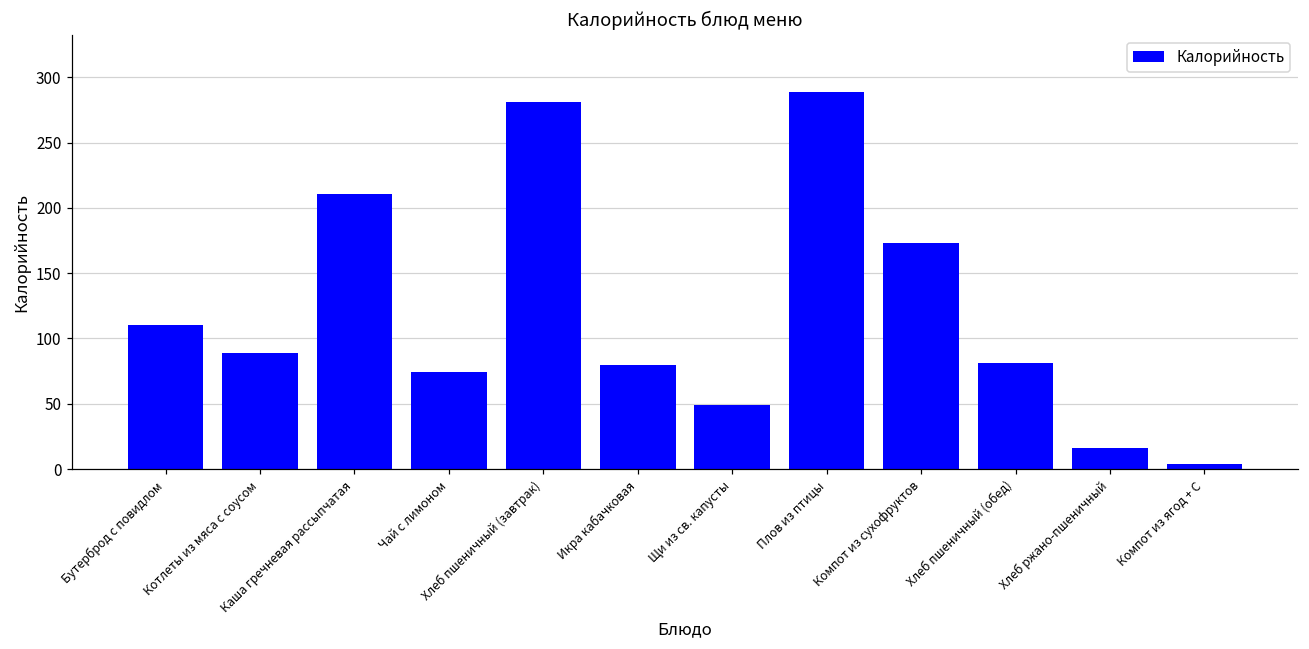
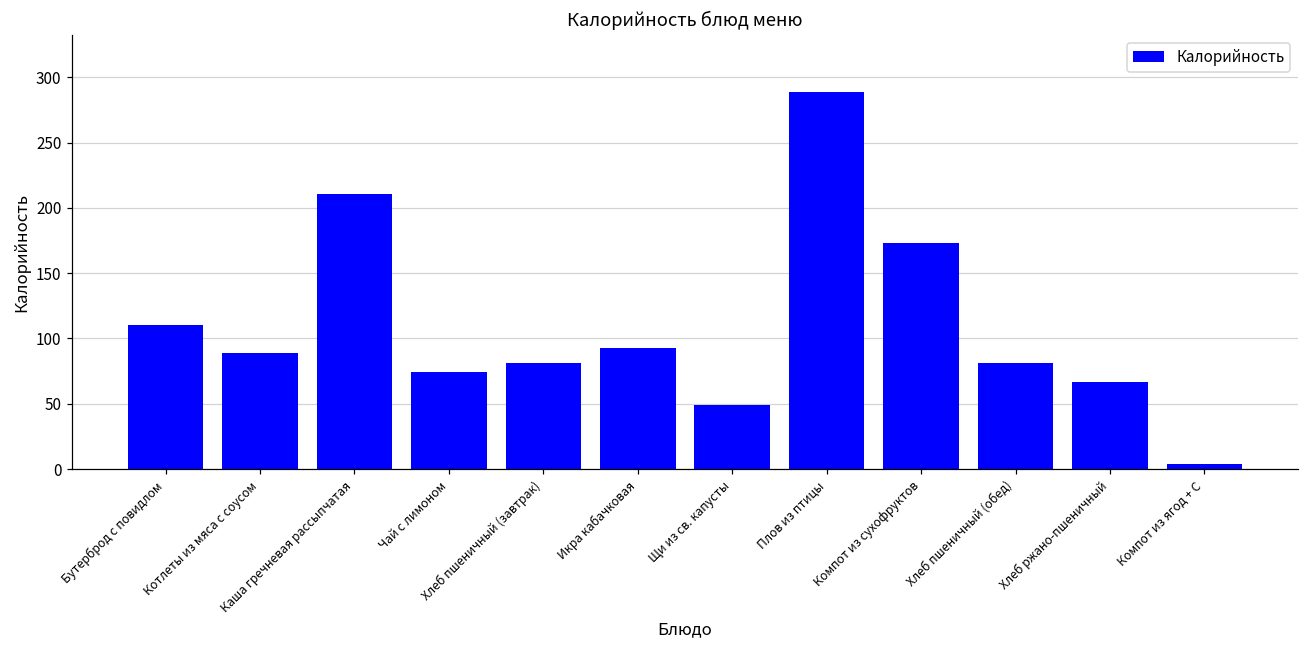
Хлеб пшеничный (завтрак): 281 -> 81
Икра кабачковая: 80 -> 93
Хлеб ржано-пшеничный: 16 -> 67
